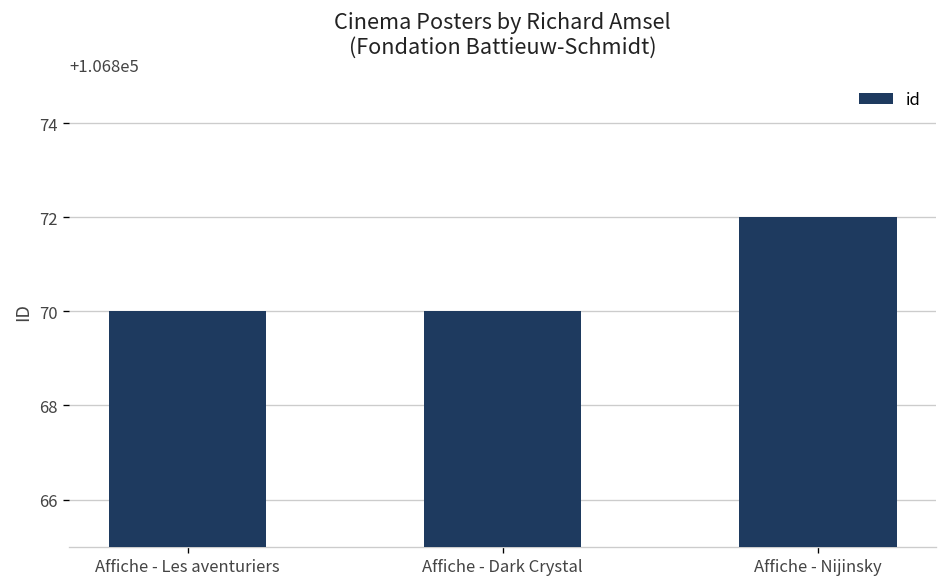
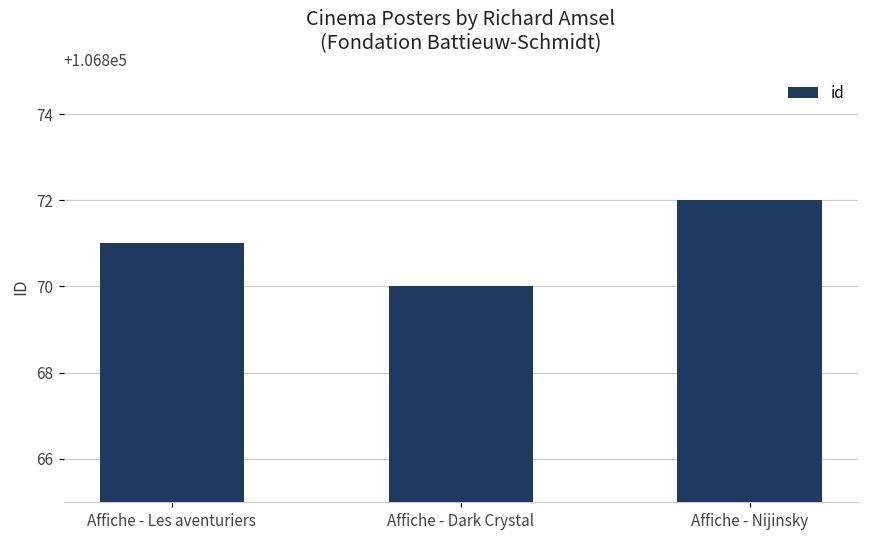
Affiche - Les aventuriers: 106870 -> 106871
